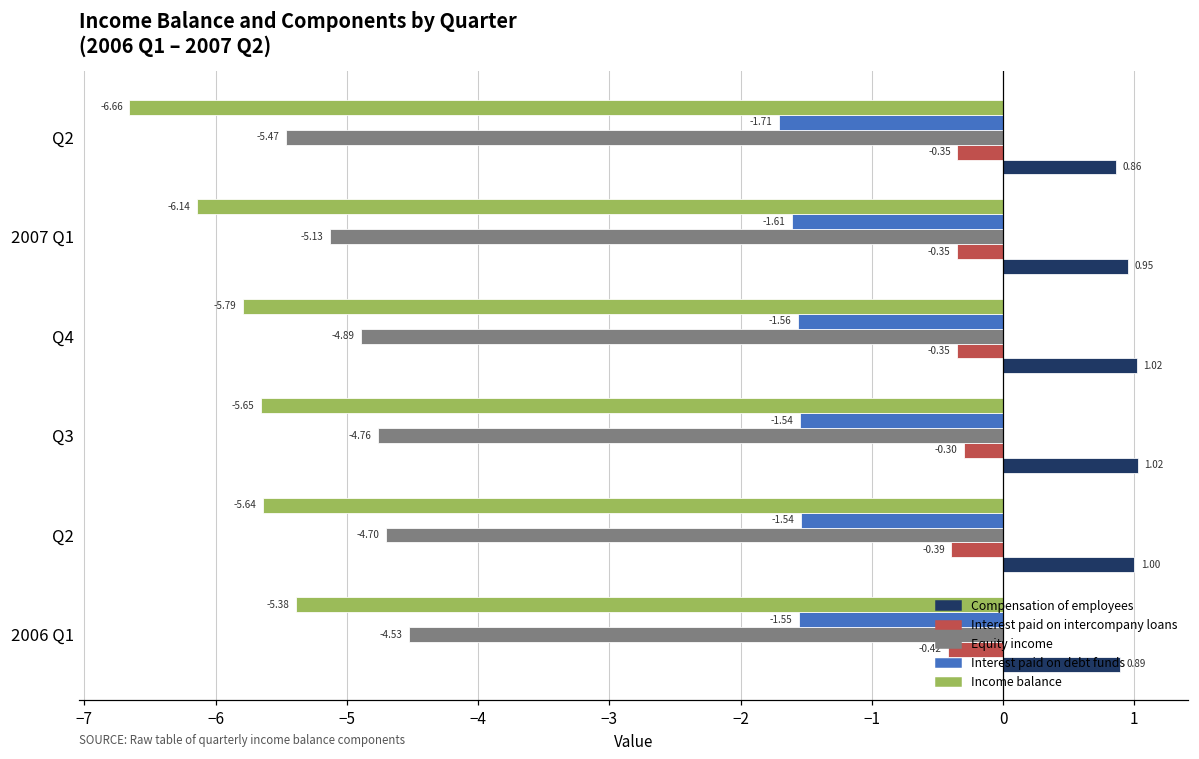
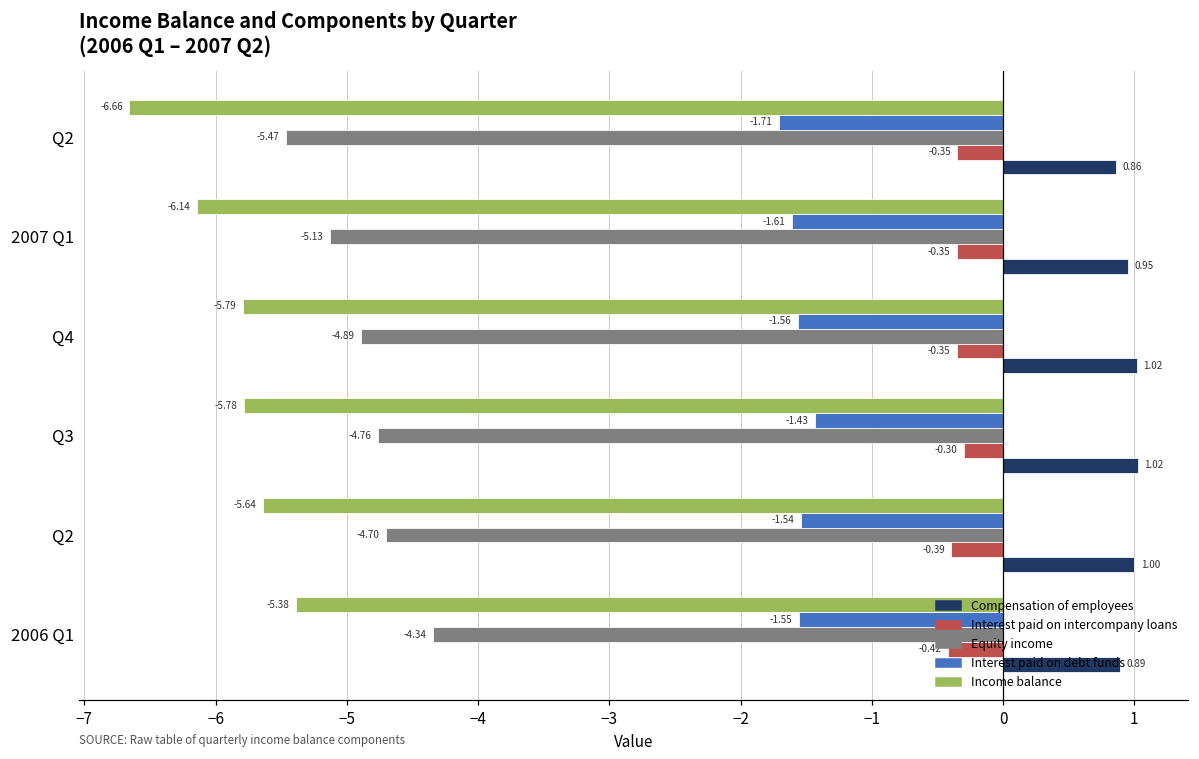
Income balance, Q3: -5.65 -> -5.78
Interest paid on debt funds, Q3: -1.54 -> -1.43
Equity income, 2006 Q1: -4.53 -> -4.34
